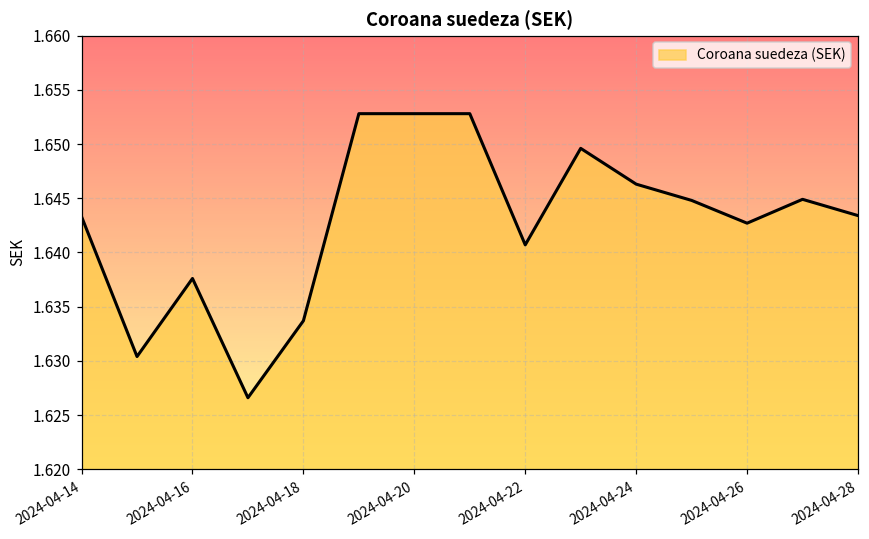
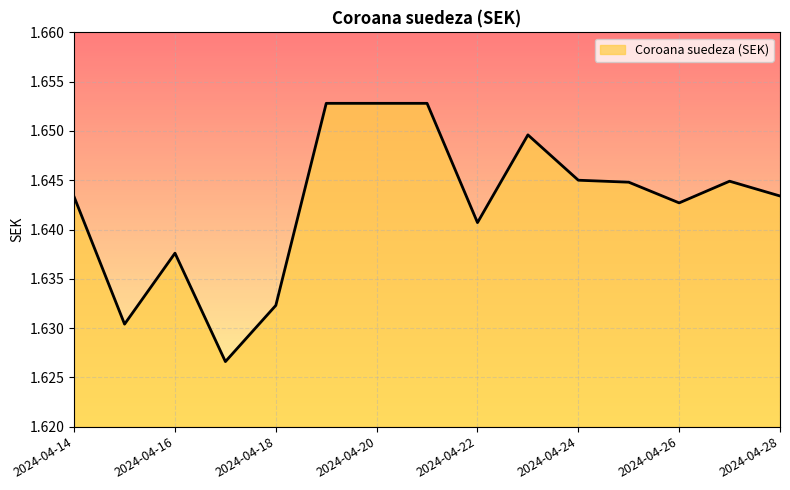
2024-04-18: 1.634 -> 1.632
2024-04-24: 1.646 -> 1.645
